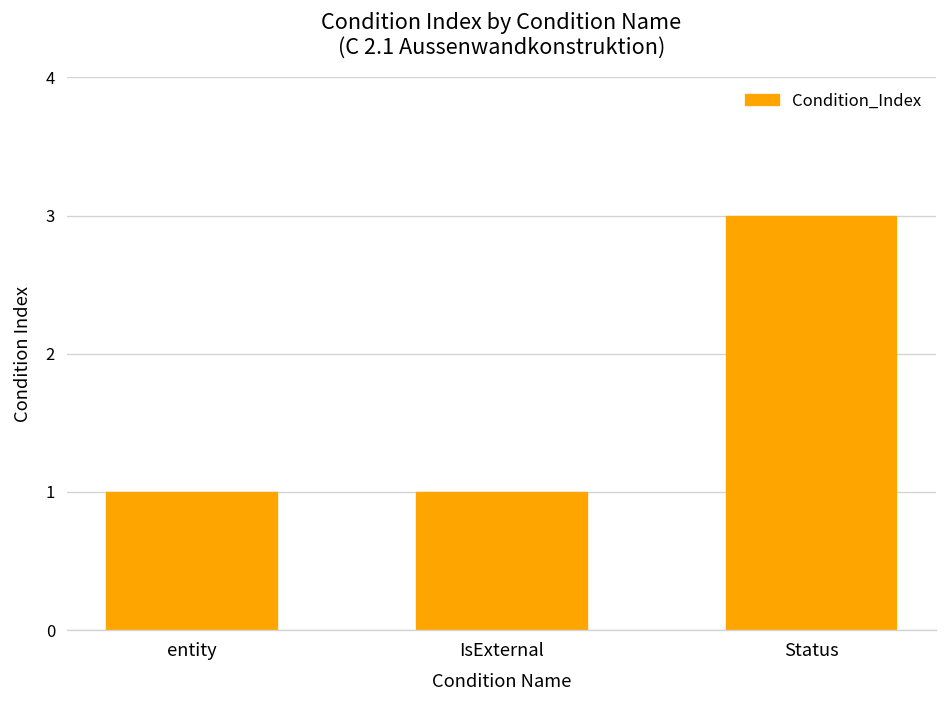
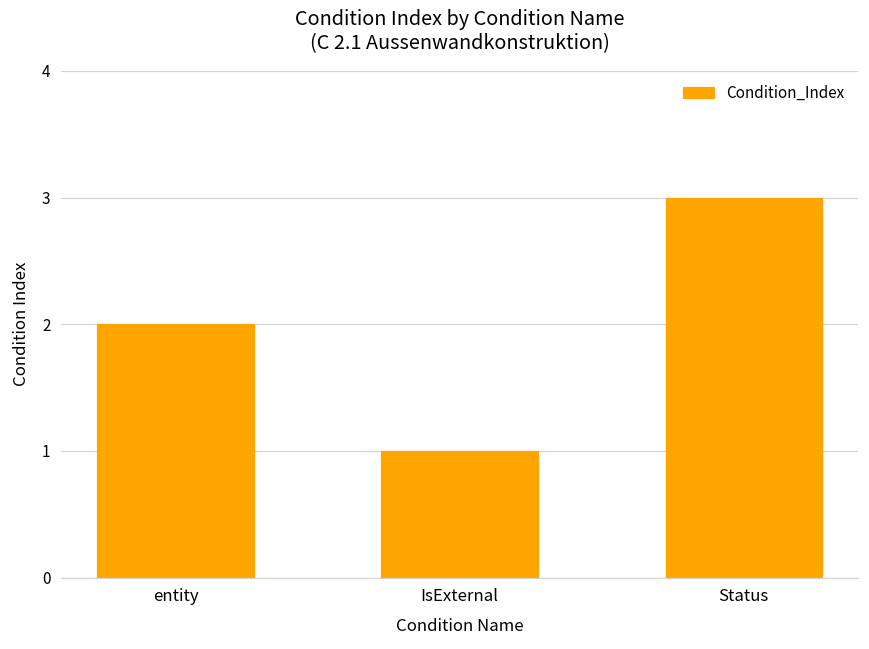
entity: 1 -> 2
